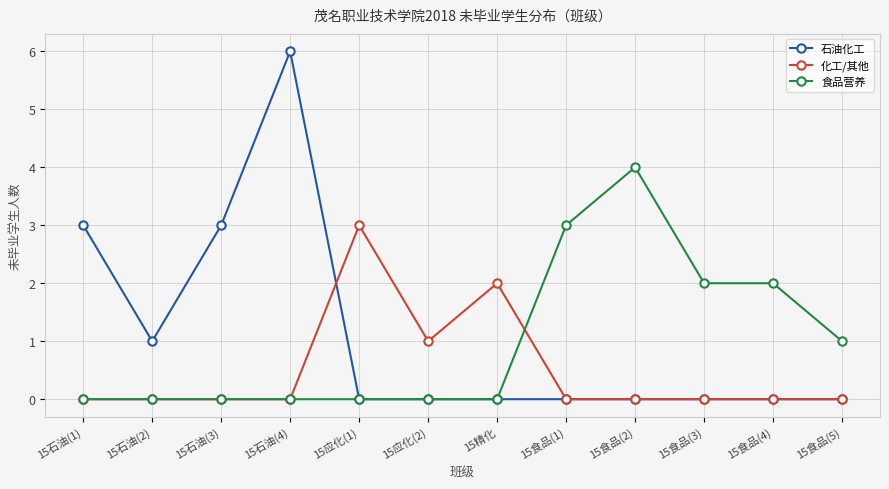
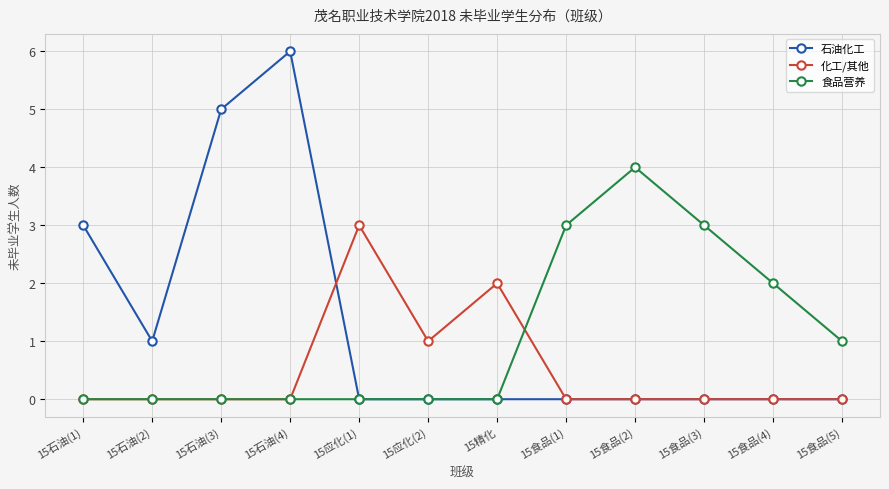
石油化工, 15石油(3): 3 -> 5
食品营养, 15食品(3): 2 -> 3
